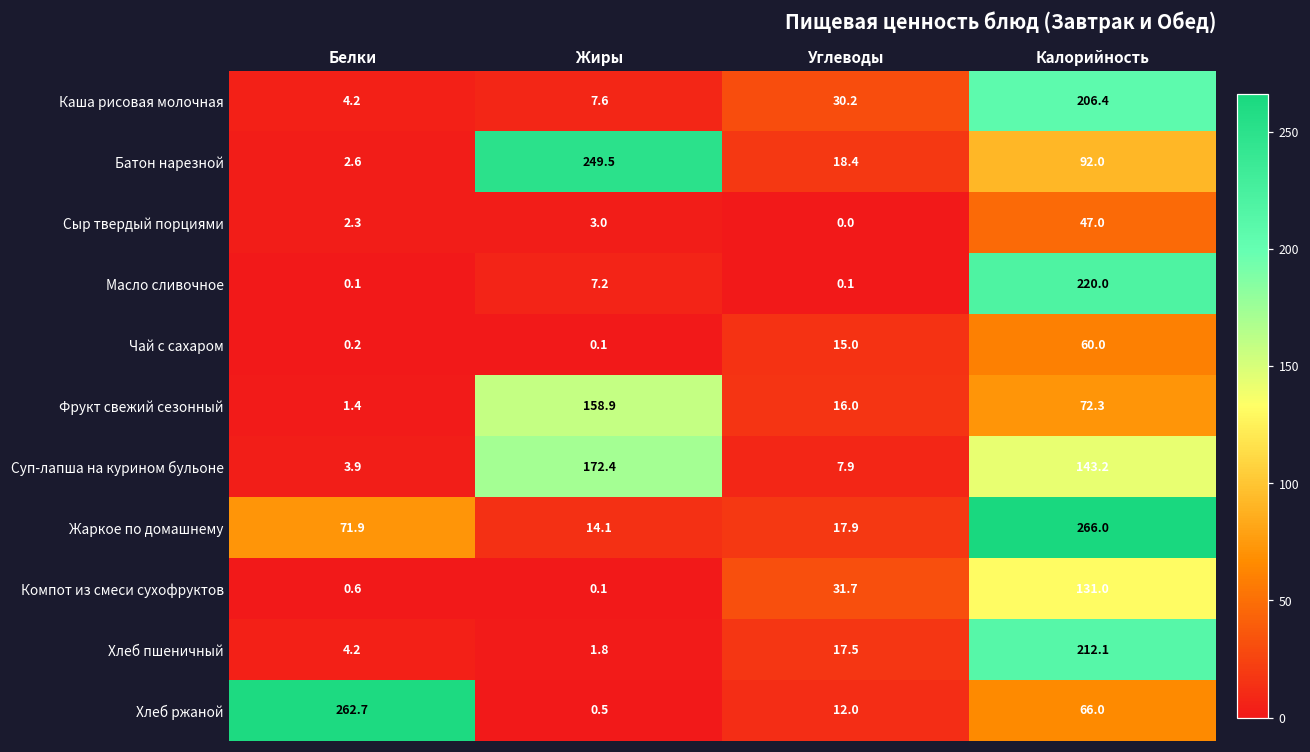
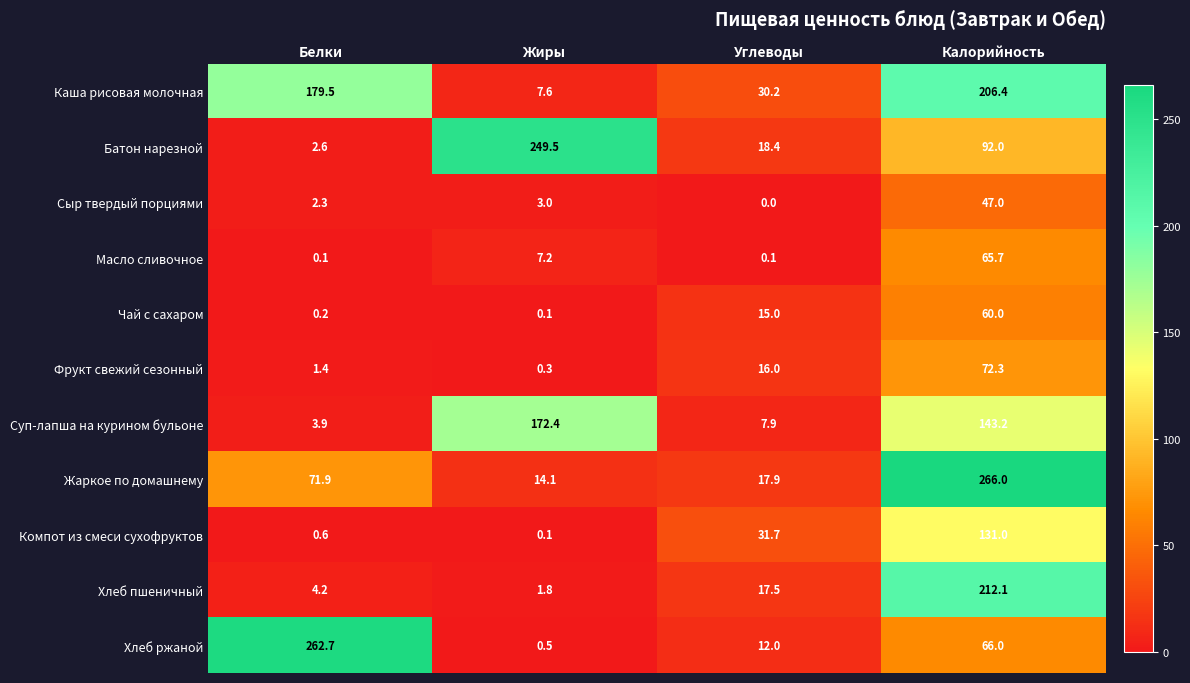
Каша рисовая молочная, Белки: 4.2 -> 179.5
Масло сливочное, Калорийность: 220.0 -> 65.7
Фрукт свежий сезонный, Жиры: 158.9 -> 0.3
